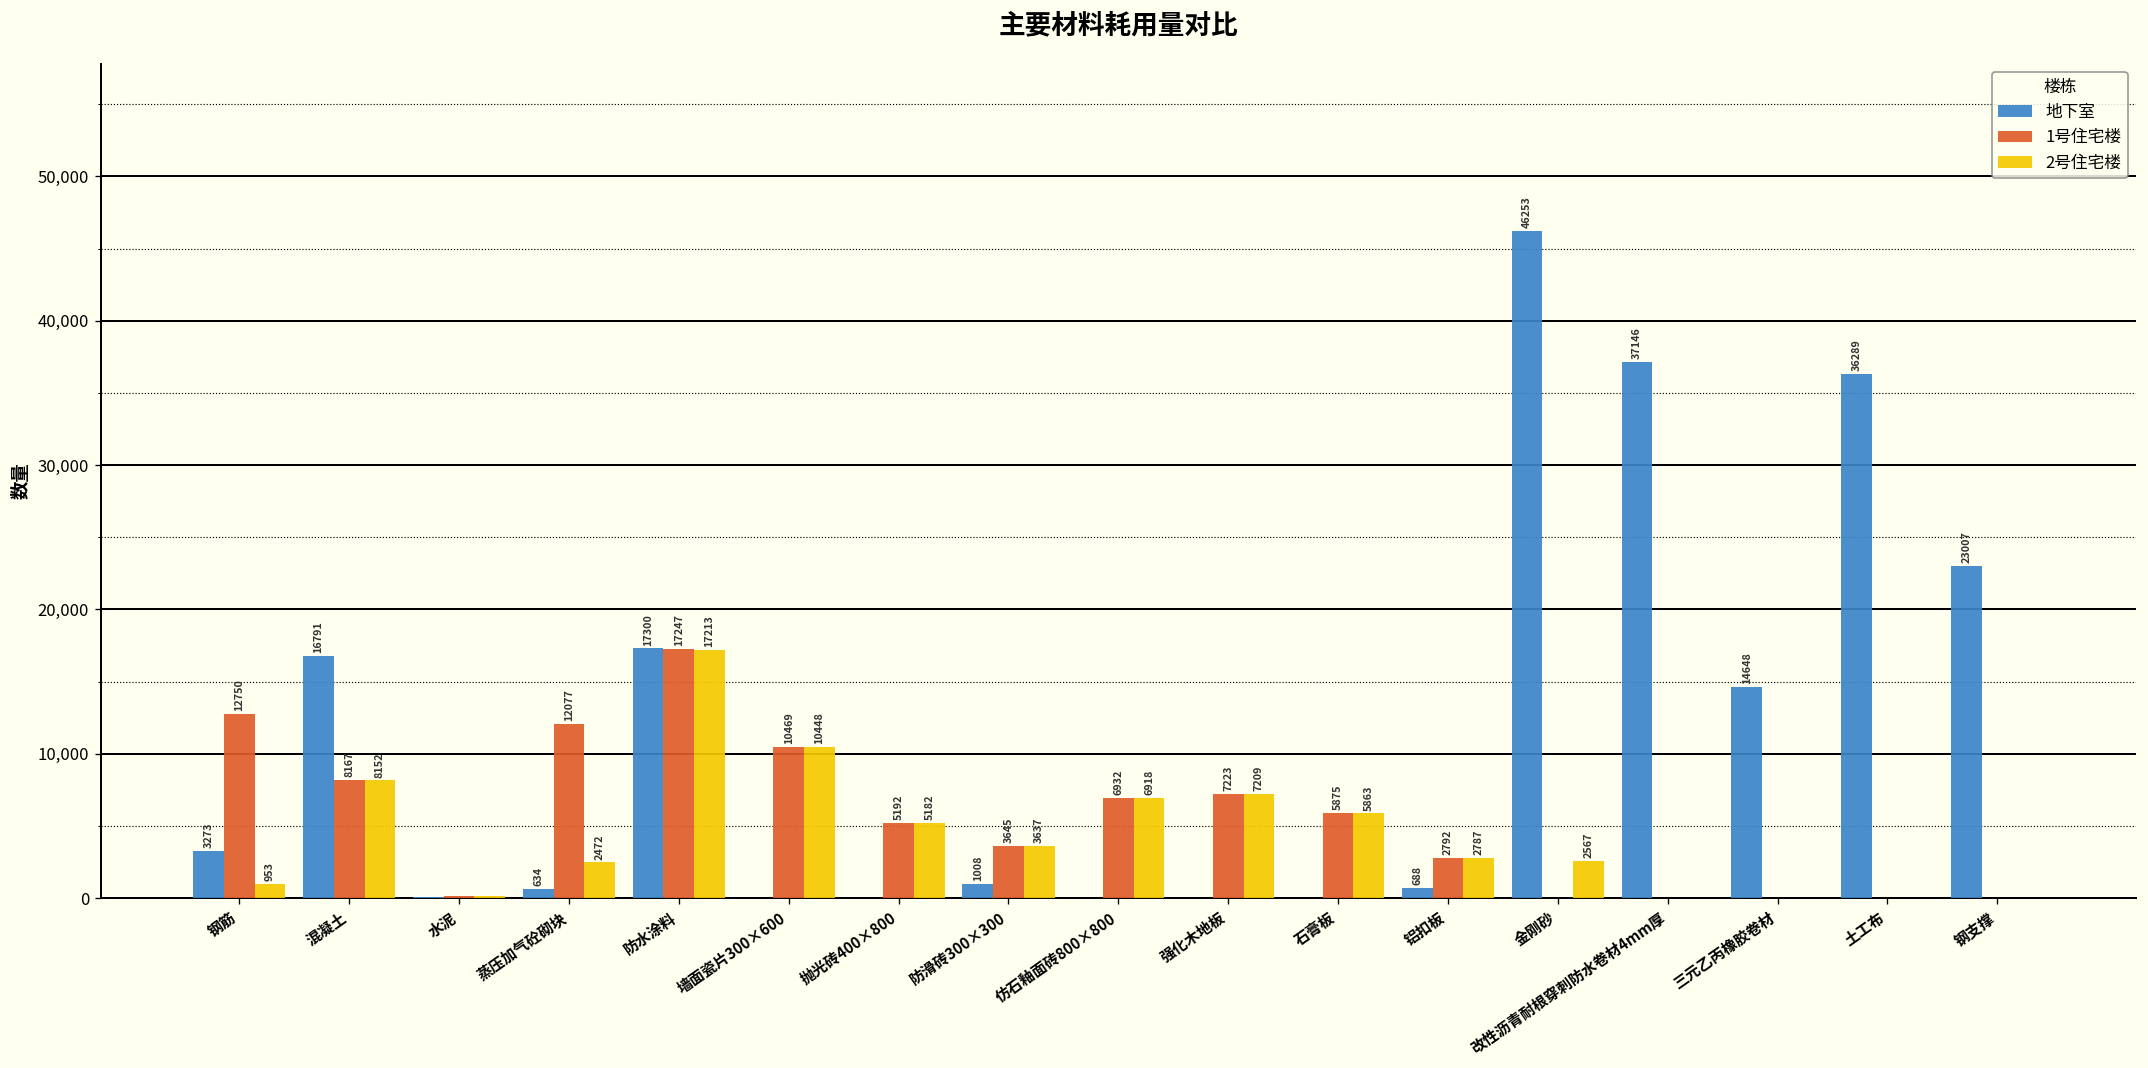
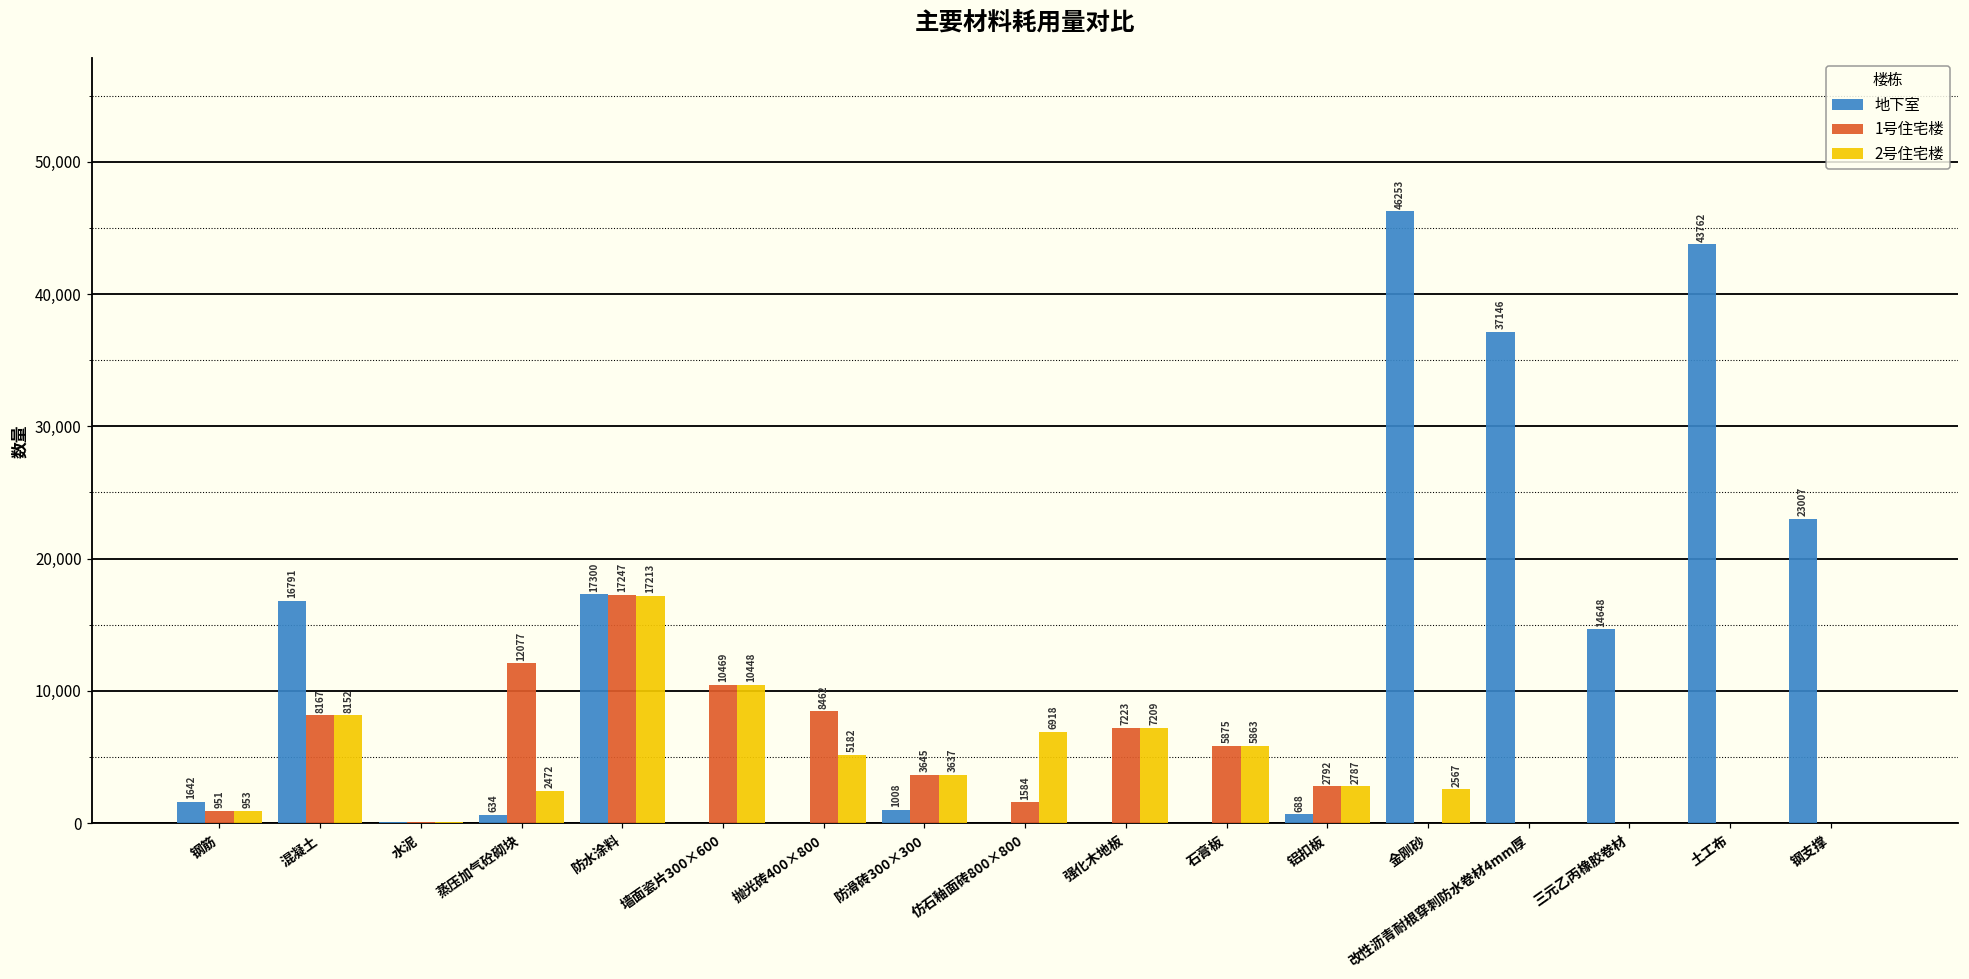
地下室, 钢筋: 3273 -> 1642
1号住宅楼, 钢筋: 12750 -> 951
1号住宅楼, 抛光砖400×800: 5192 -> 8462
1号住宅楼, 仿石釉面砖800×800: 6932 -> 1584
地下室, 土工布: 36289 -> 43762
